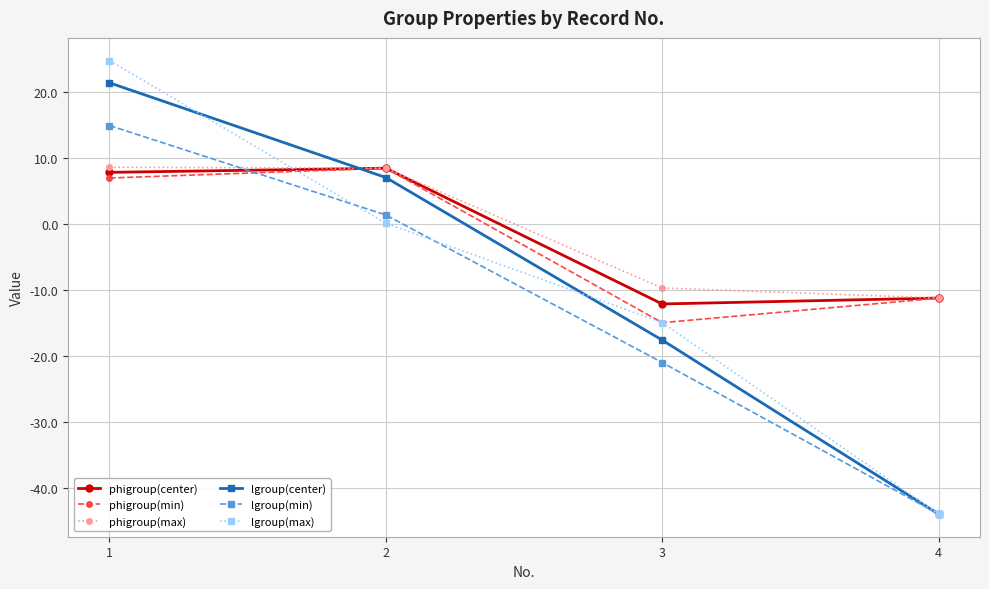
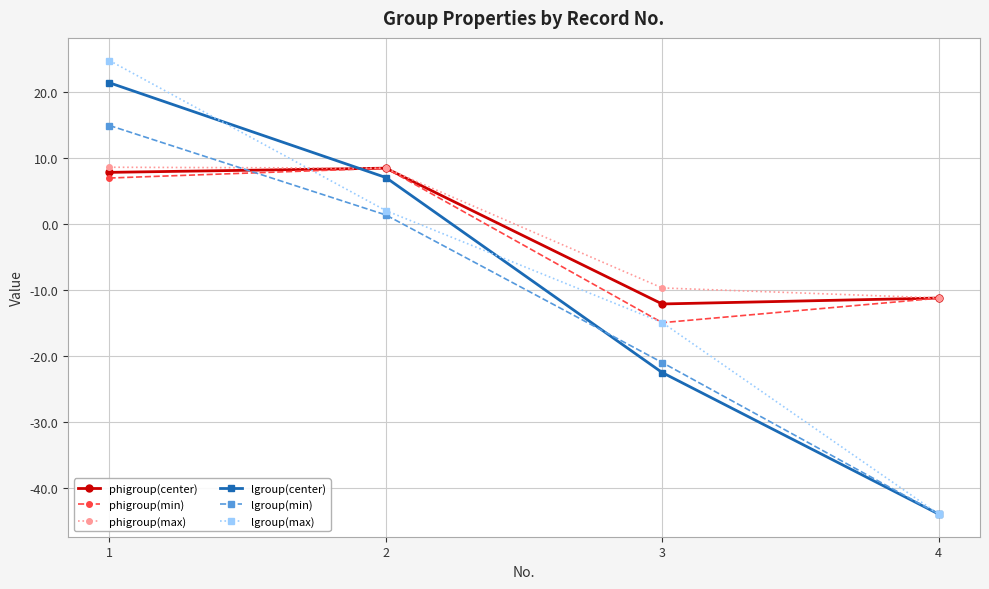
lgroup(max), 2: 0 -> 2
lgroup(center), 3: -18 -> -23
